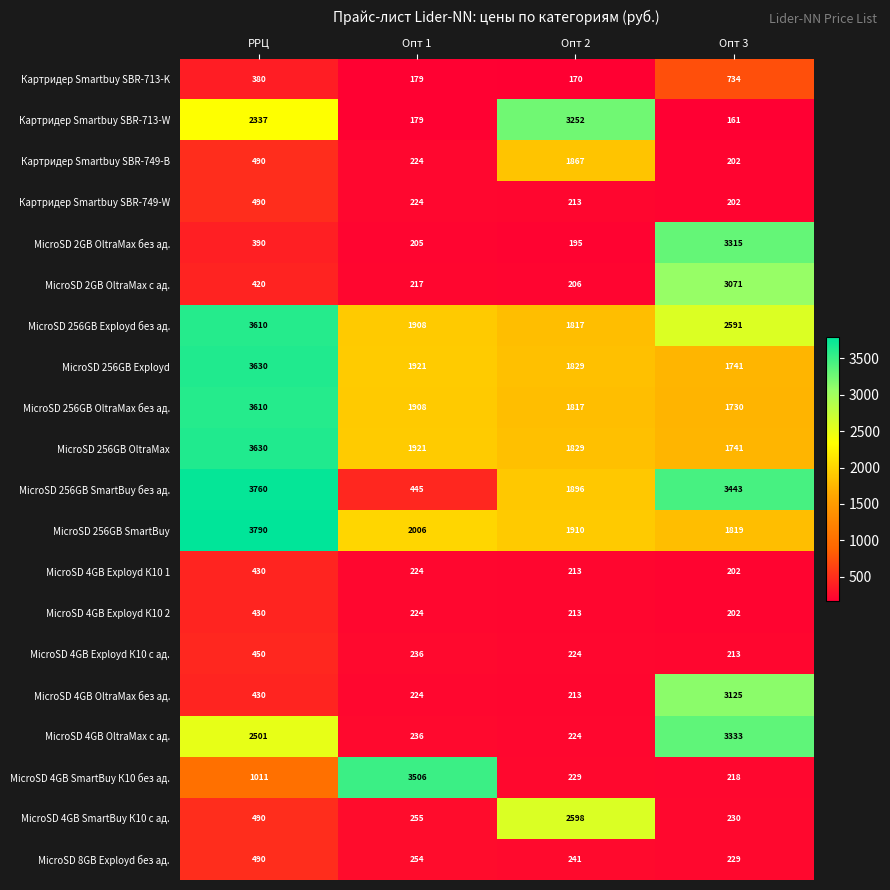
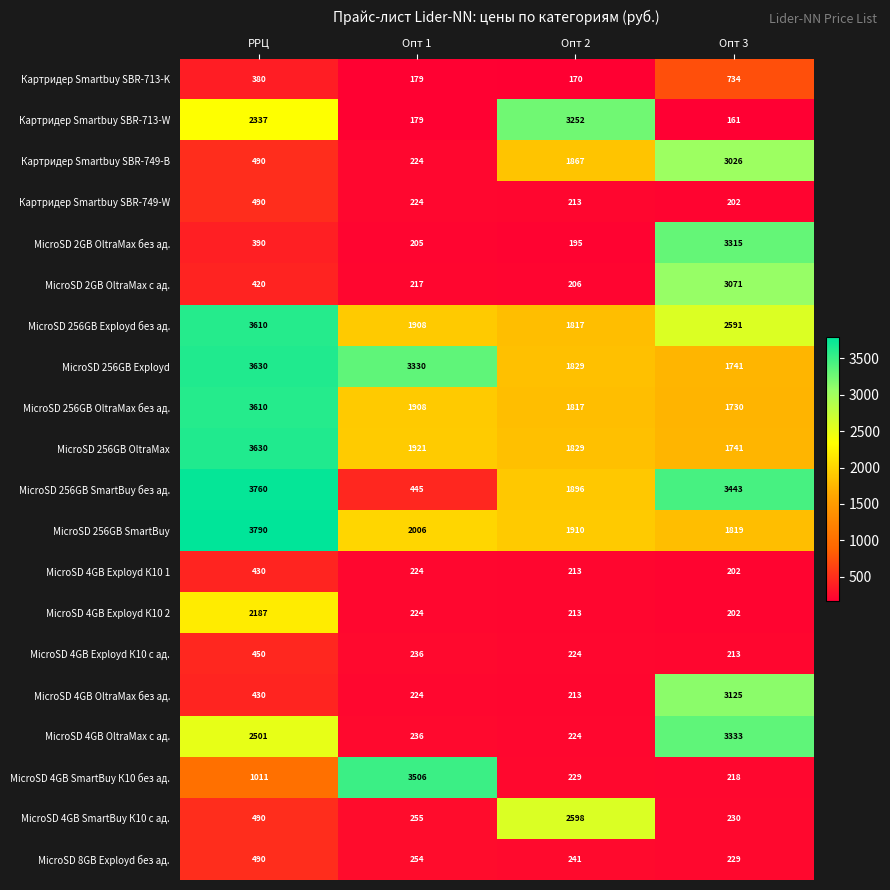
Картридер Smartbuy SBR-749-B, Опт 3: 202 -> 3026
MicroSD 256GB Exployd, Опт 1: 1921 -> 3330
MicroSD 4GB Exployd К10 2, РРЦ: 430 -> 2187
